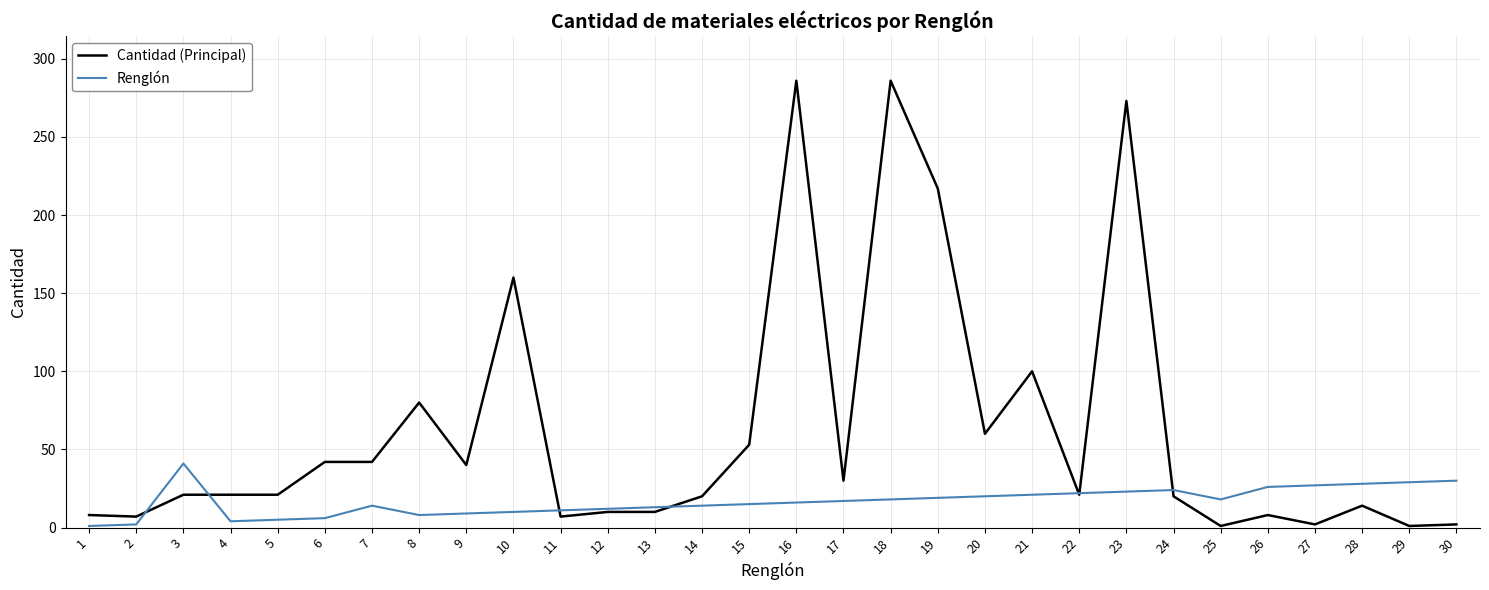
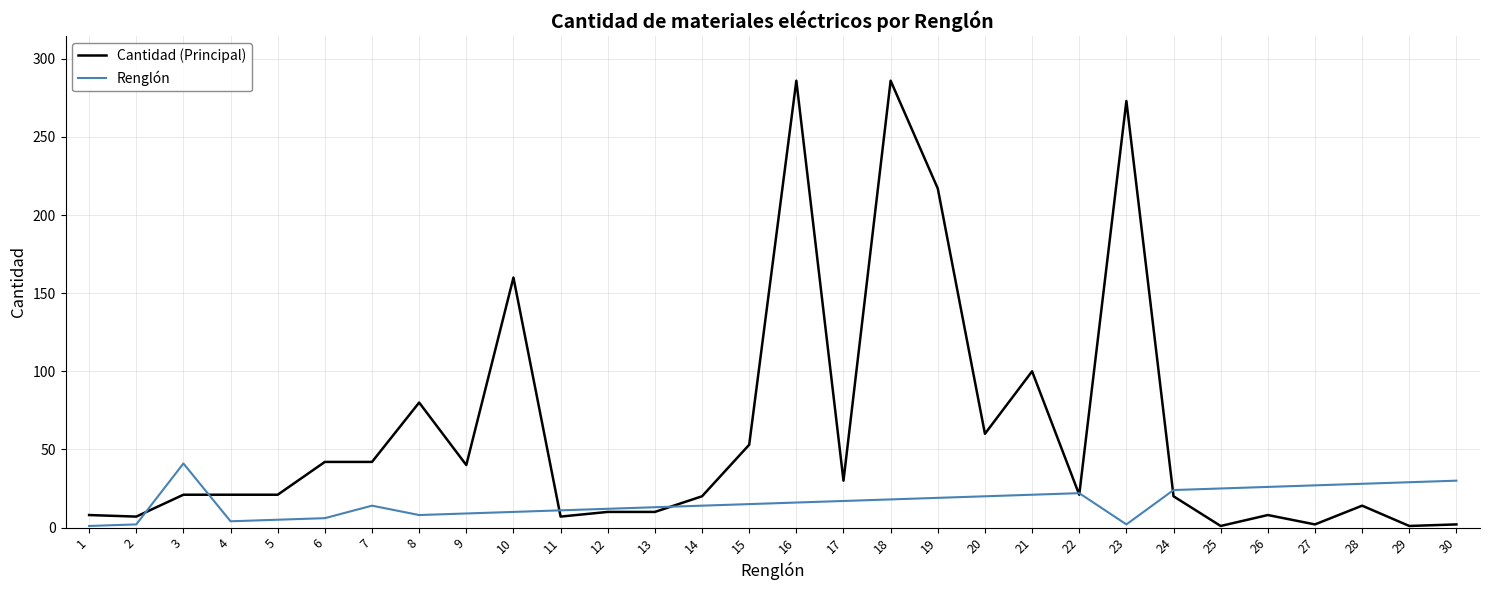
Renglón, 23: 23 -> 2
Renglón, 25: 18 -> 25
